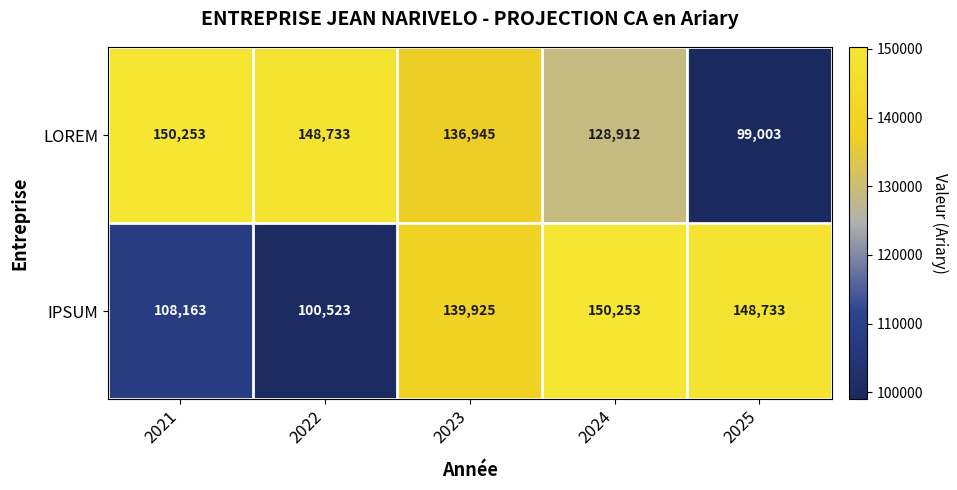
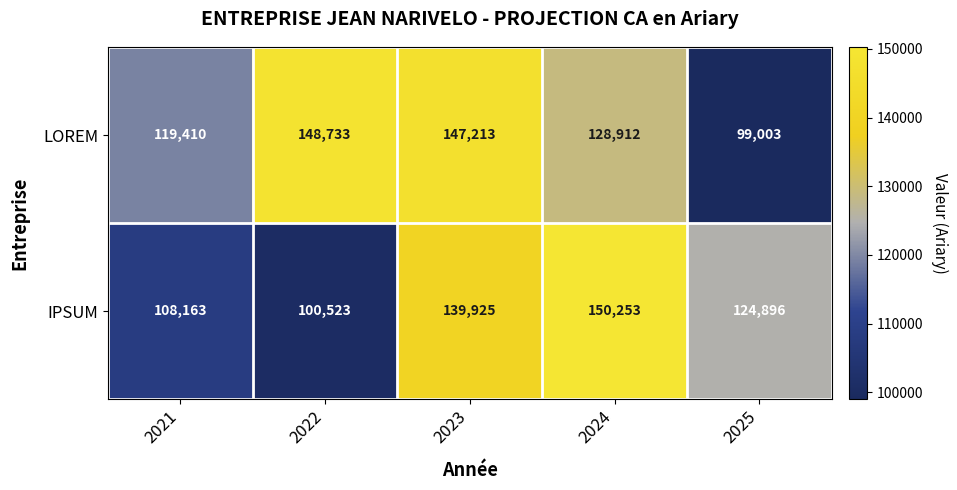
LOREM, 2021: 150,253 -> 119,410
LOREM, 2023: 136,945 -> 147,213
IPSUM, 2025: 148,733 -> 124,896
